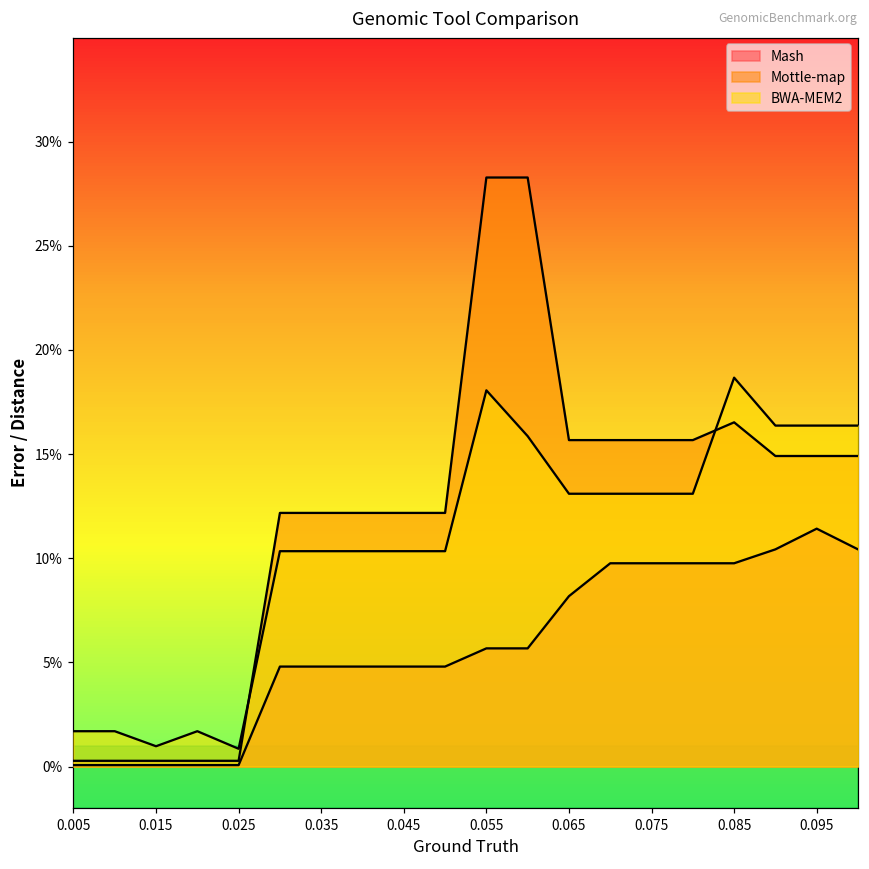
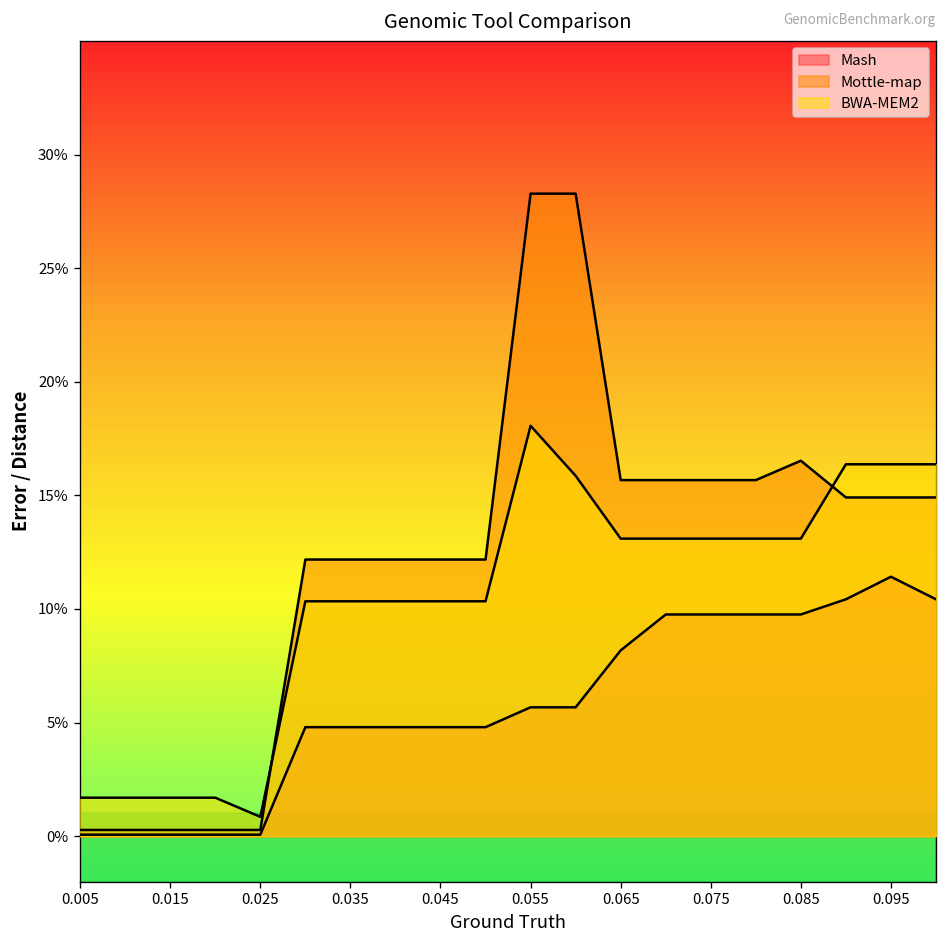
BWA-MEM2, 0.015: 1.0% -> 1.7%
BWA-MEM2, 0.085: 18.7% -> 13.1%
